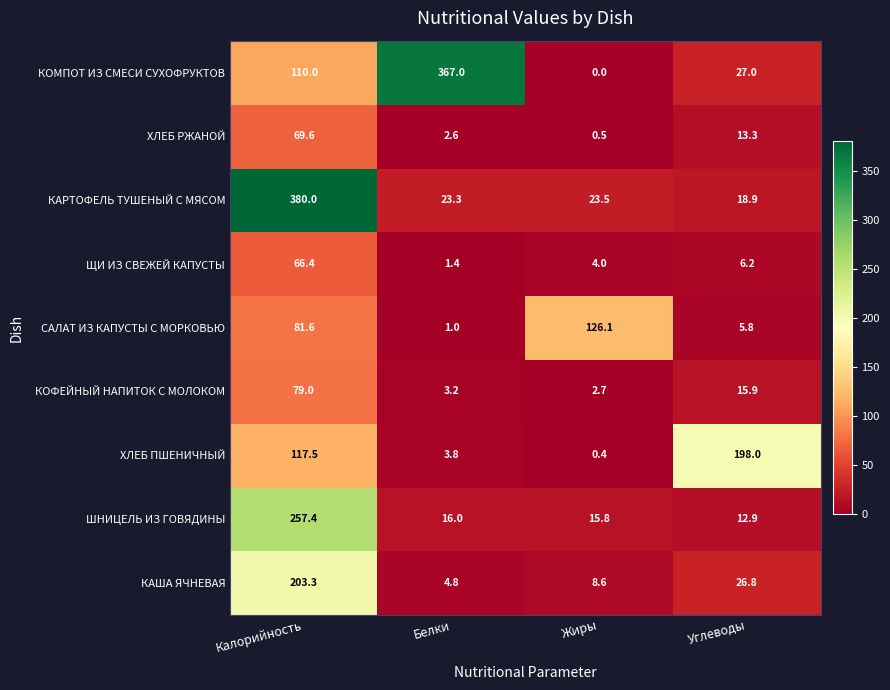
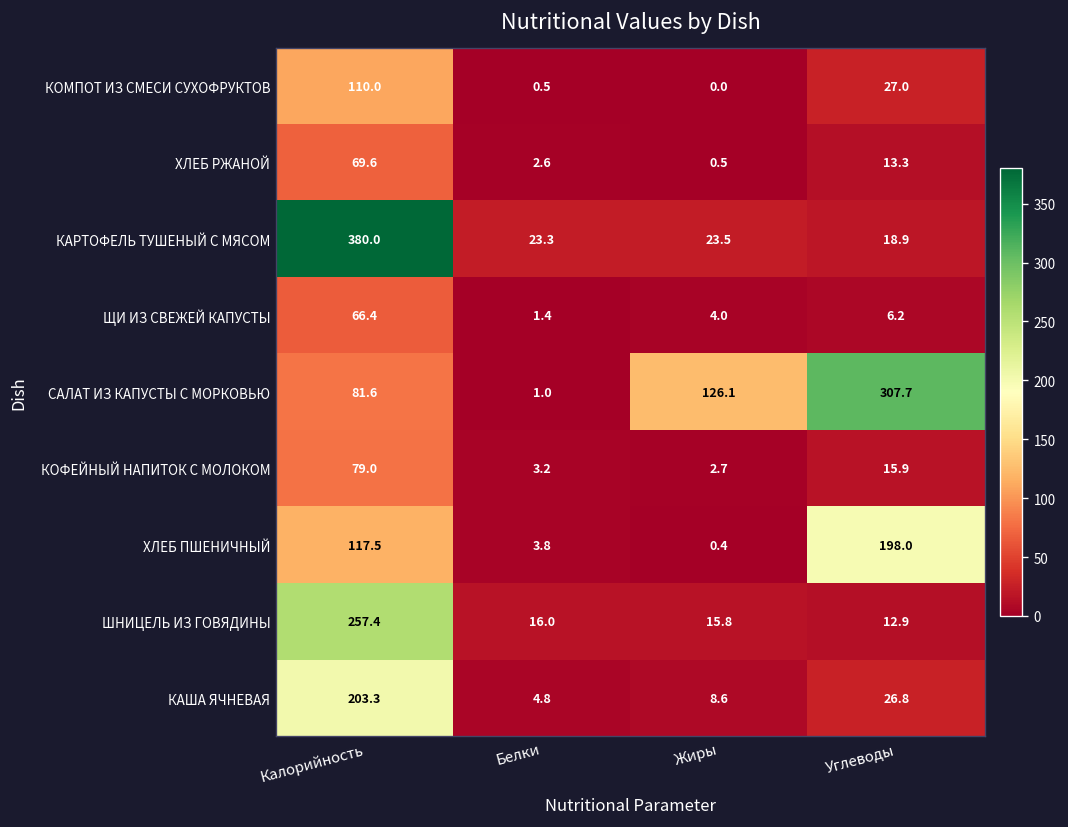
КОМПОТ ИЗ СМЕСИ СУХОФРУКТОВ, Белки: 367.0 -> 0.5
САЛАТ ИЗ КАПУСТЫ С МОРКОВЬЮ, Углеводы: 5.8 -> 307.7
